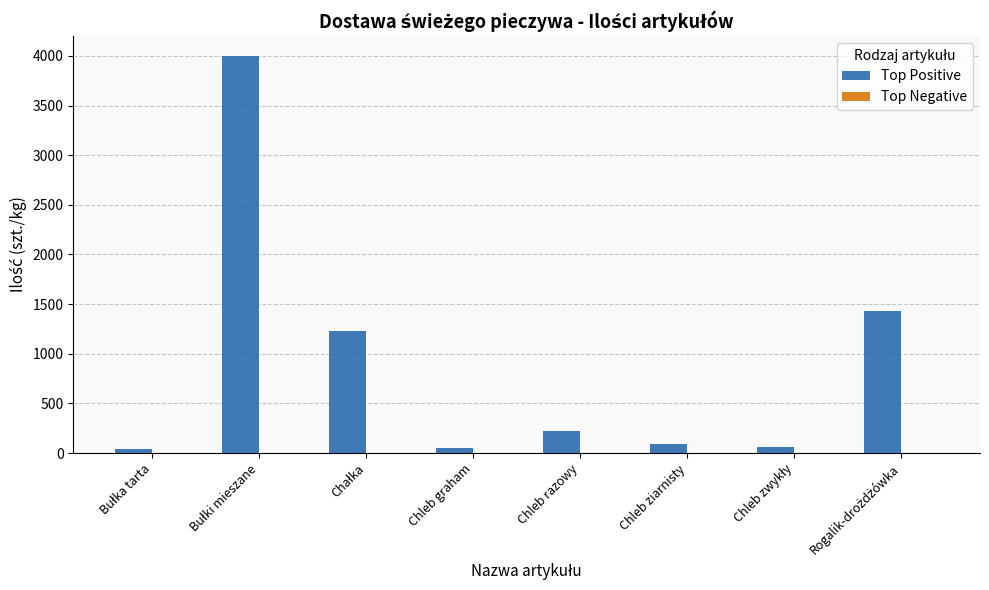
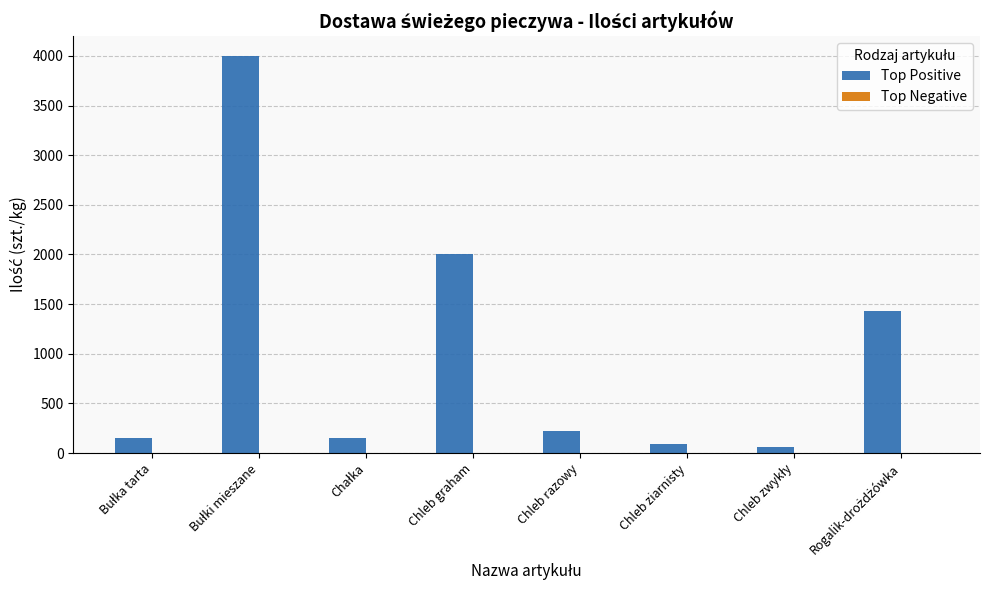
Top Positive, Bułka tarta: 0 -> 200
Top Positive, Chałka: 1200 -> 200
Top Positive, Chleb graham: 100 -> 2000
